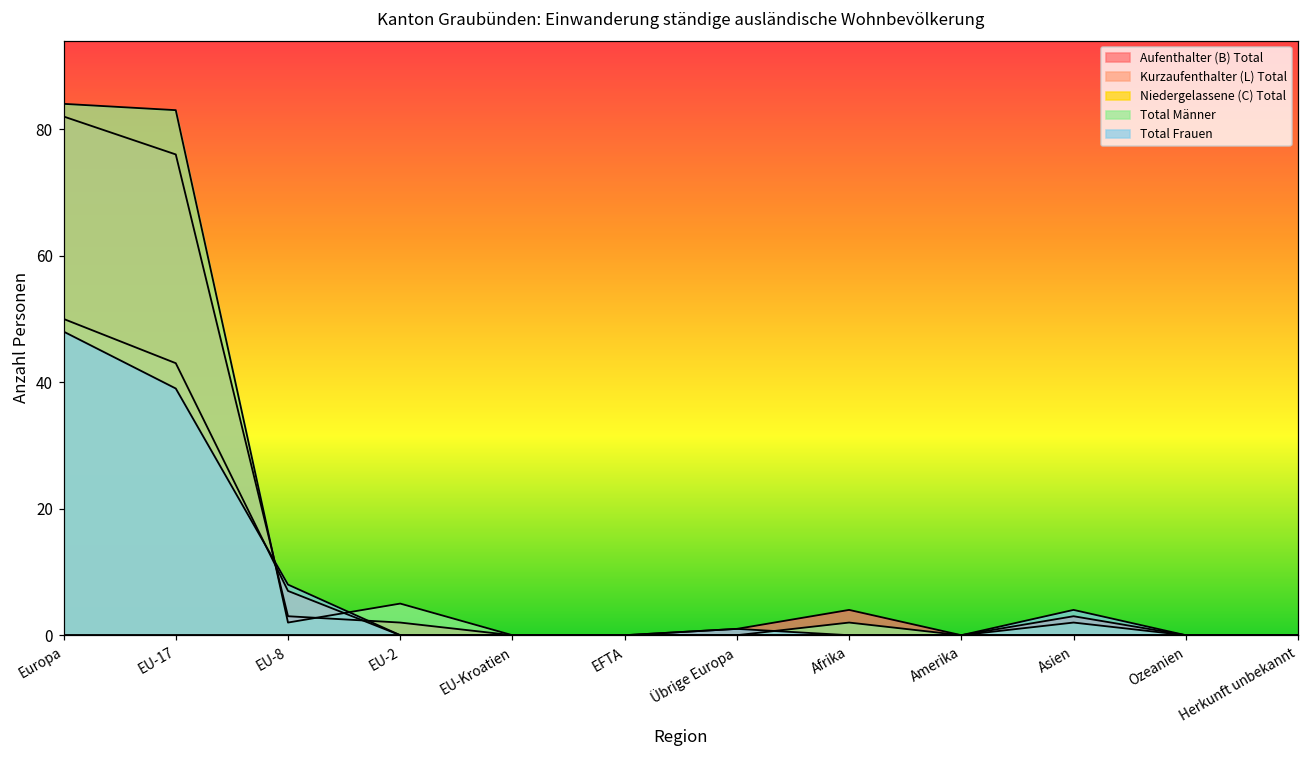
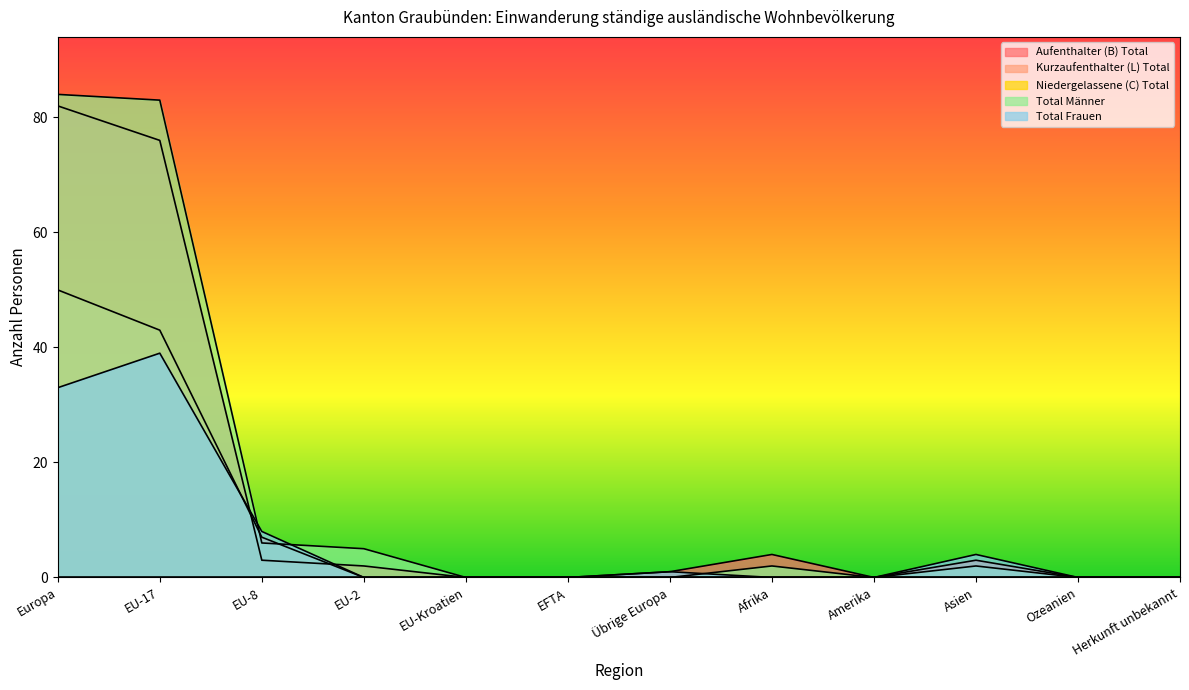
Total Frauen, Europa: 48 -> 33
Total Männer, EU-8: 2 -> 6
